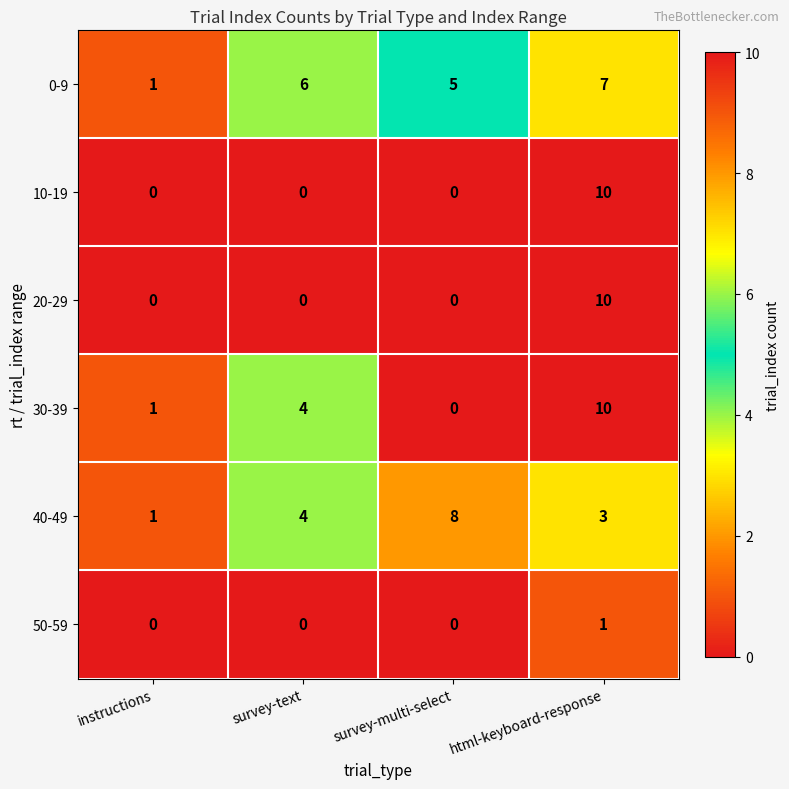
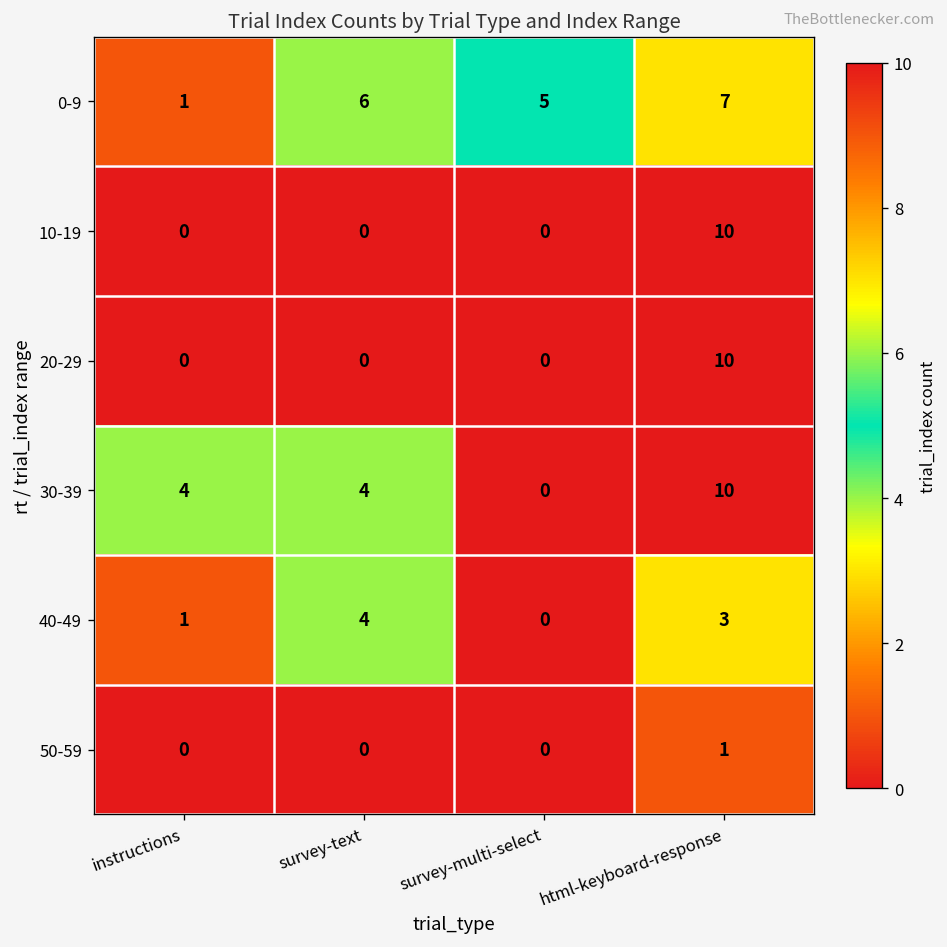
30-39, instructions: 1 -> 4
40-49, survey-multi-select: 8 -> 0
